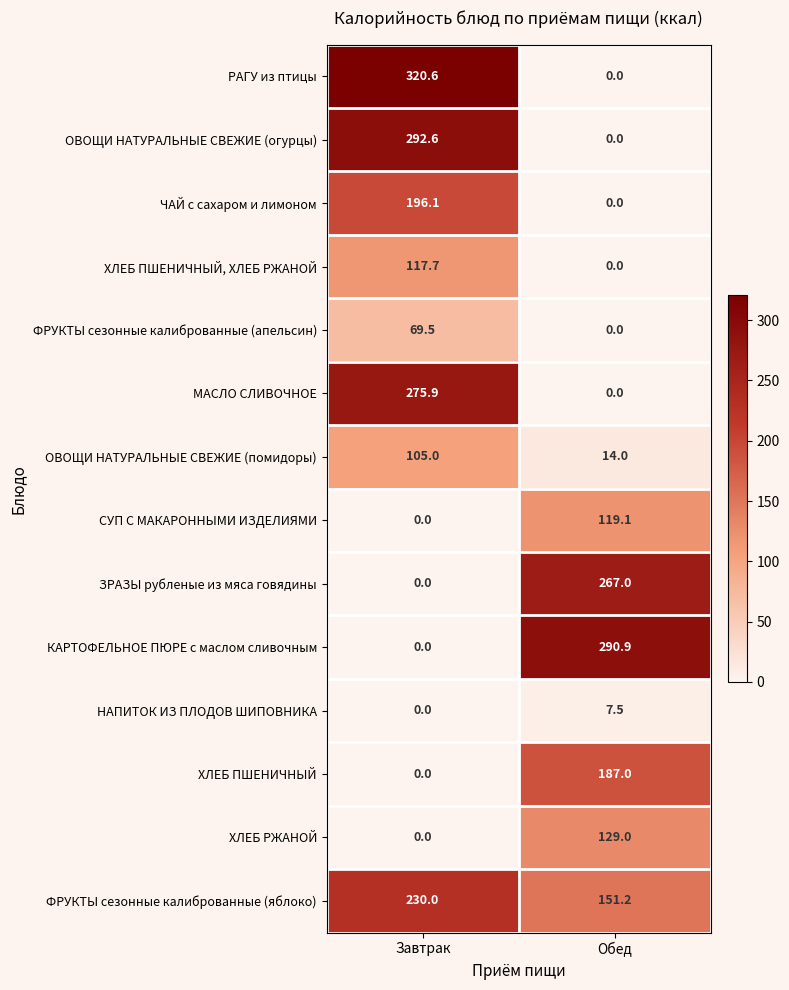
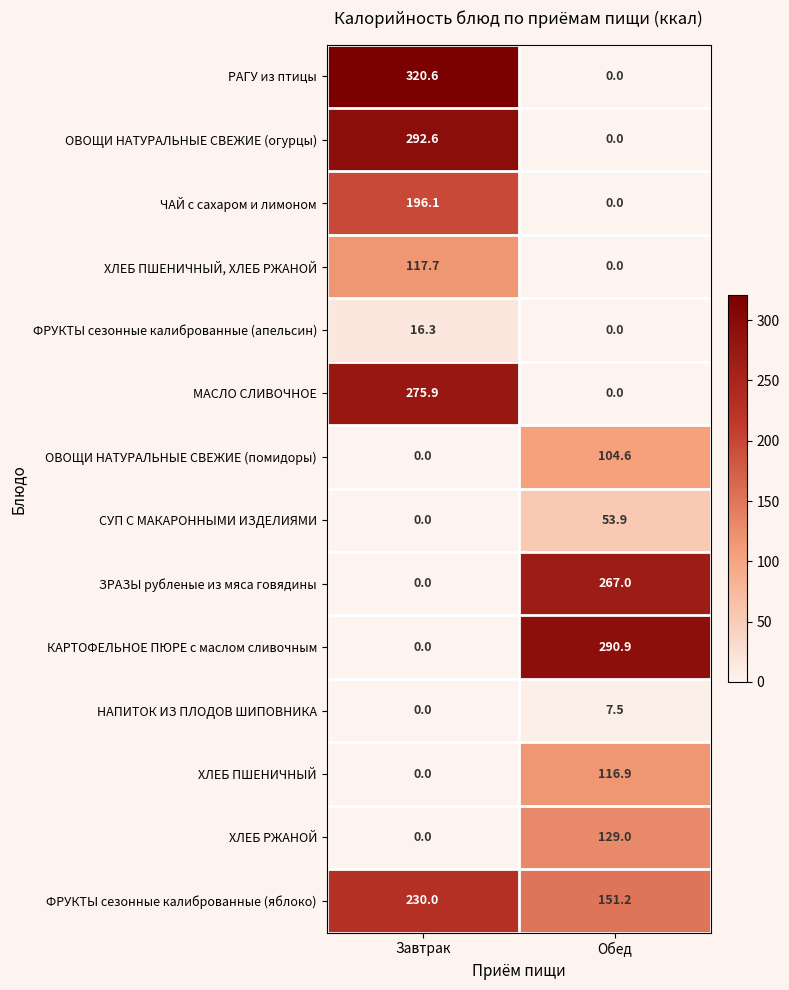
ФРУКТЫ сезонные калиброванные (апельсин), Завтрак: 69.5 -> 16.3
ОВОЩИ НАТУРАЛЬНЫЕ СВЕЖИЕ (помидоры), Завтрак: 105.0 -> 0.0
ОВОЩИ НАТУРАЛЬНЫЕ СВЕЖИЕ (помидоры), Обед: 14.0 -> 104.6
СУП С МАКАРОННЫМИ ИЗДЕЛИЯМИ, Обед: 119.1 -> 53.9
ХЛЕБ ПШЕНИЧНЫЙ, Обед: 187.0 -> 116.9
